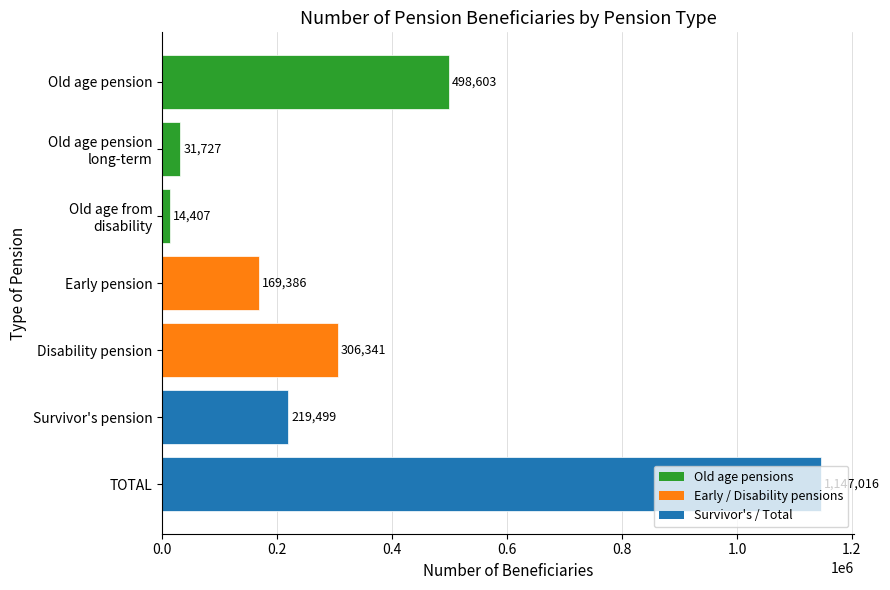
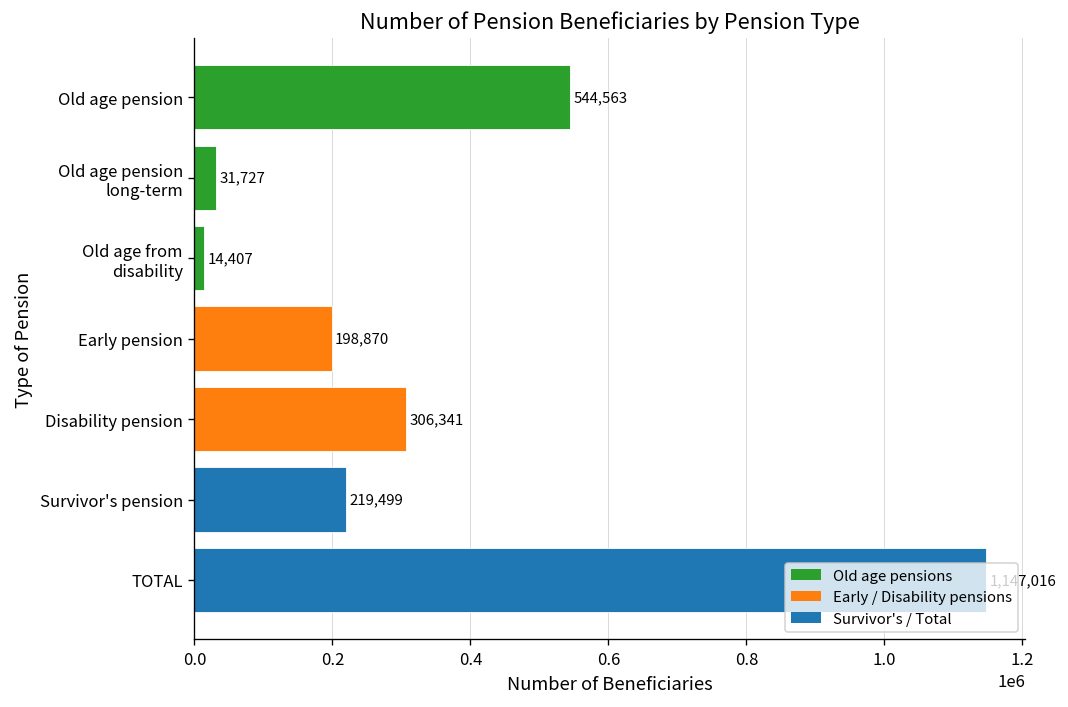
Old age pension: 498,603 -> 544,563
Early pension: 169,386 -> 198,870
